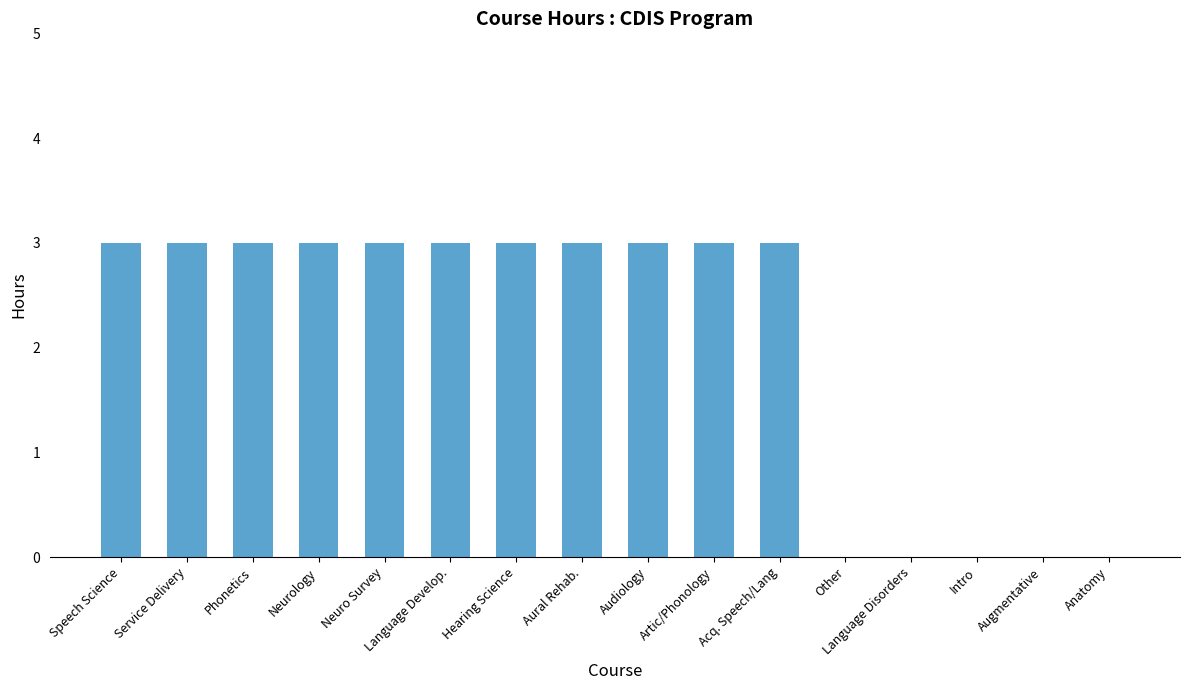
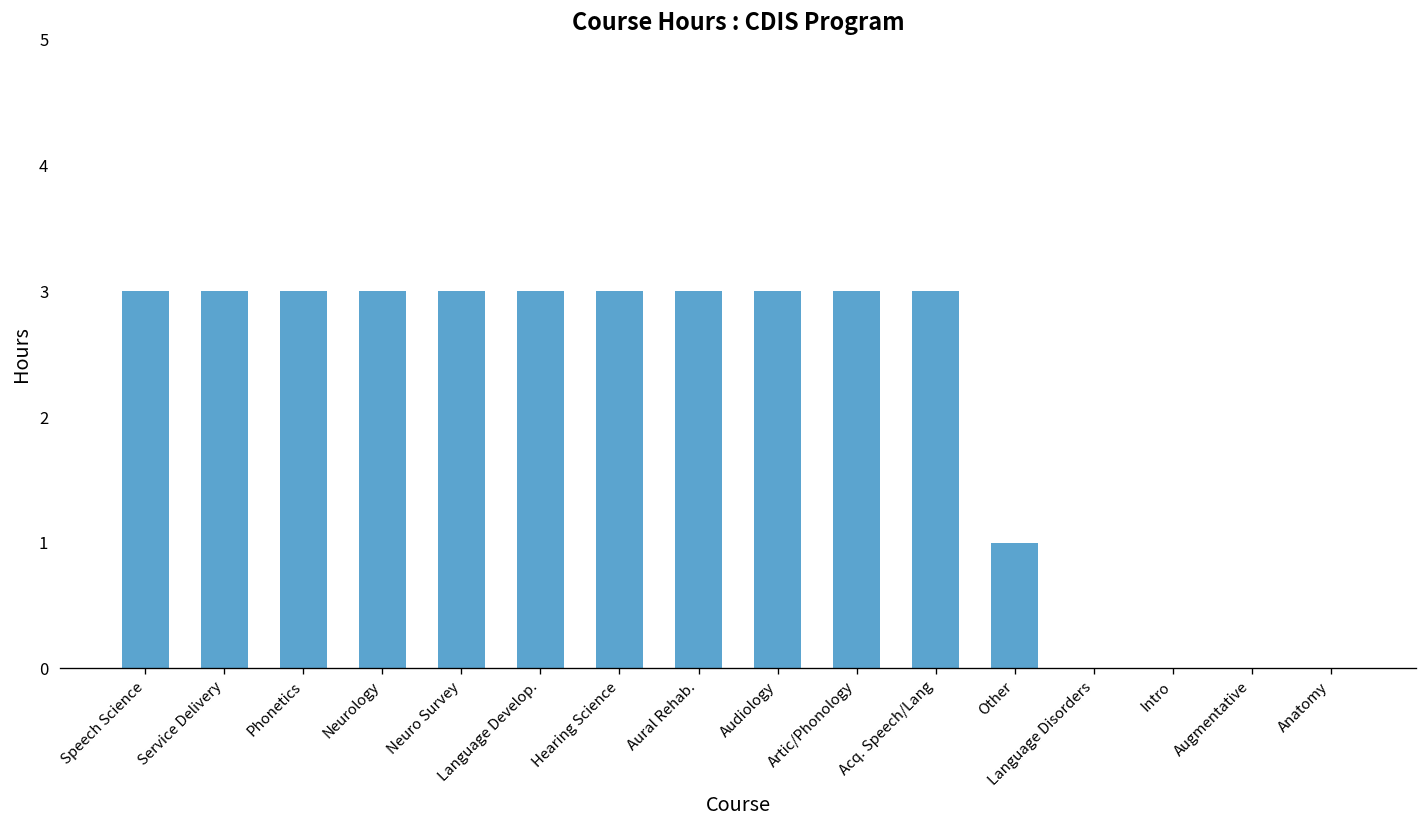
Other: 0 -> 1
